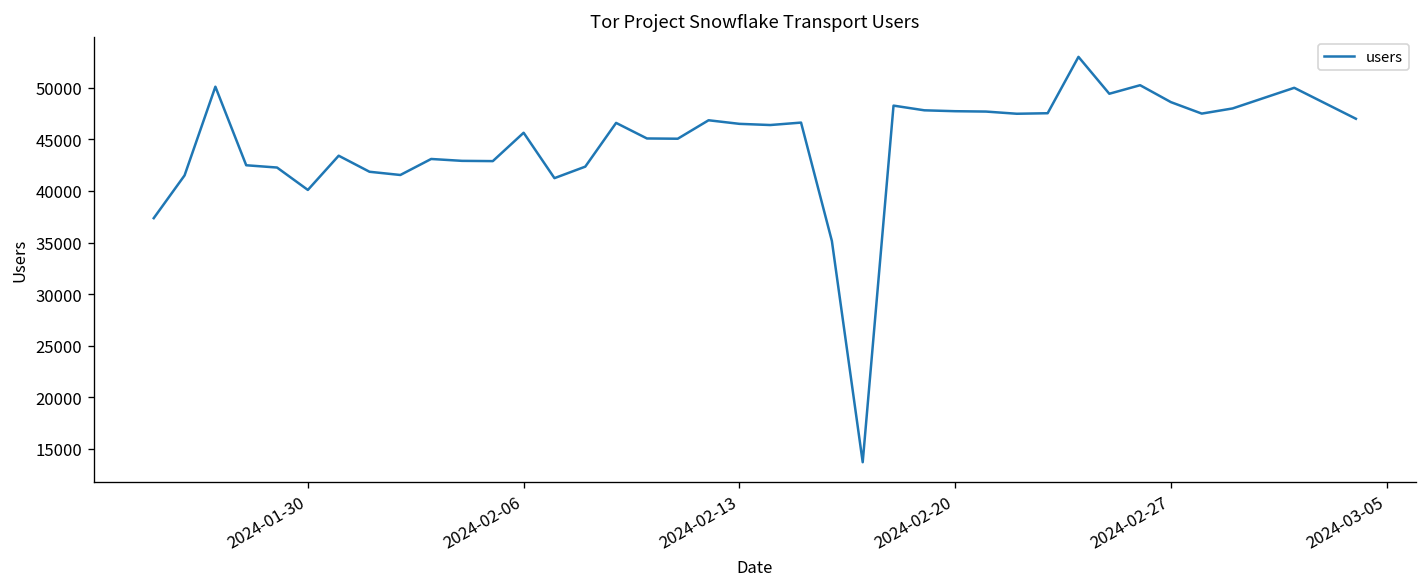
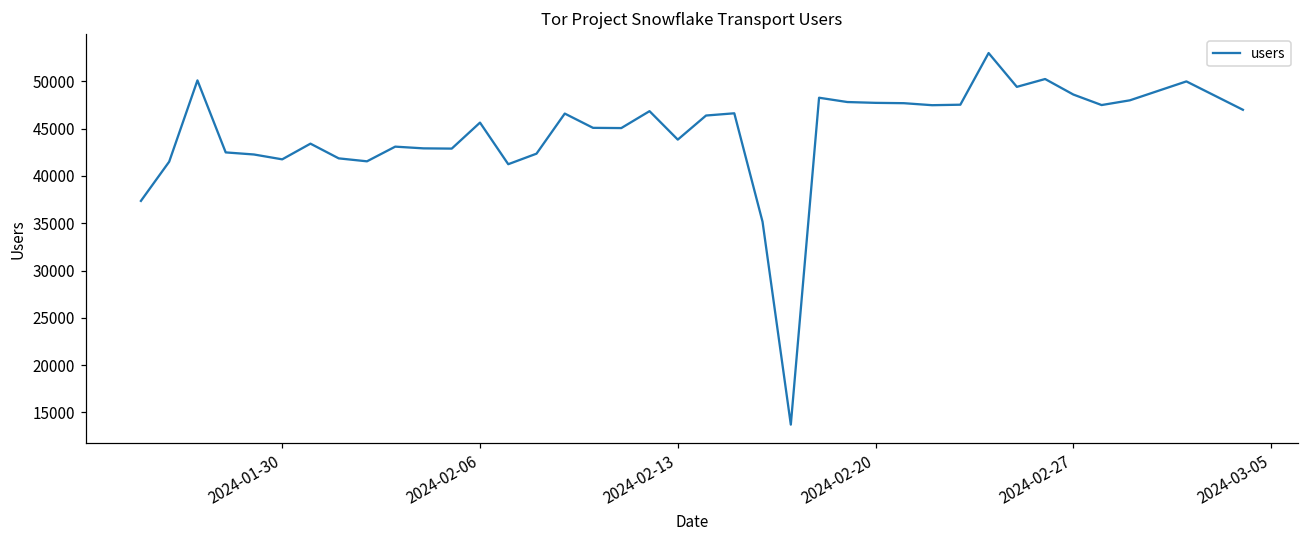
2024-01-30: 40000 -> 42000
2024-02-13: 47000 -> 44000
